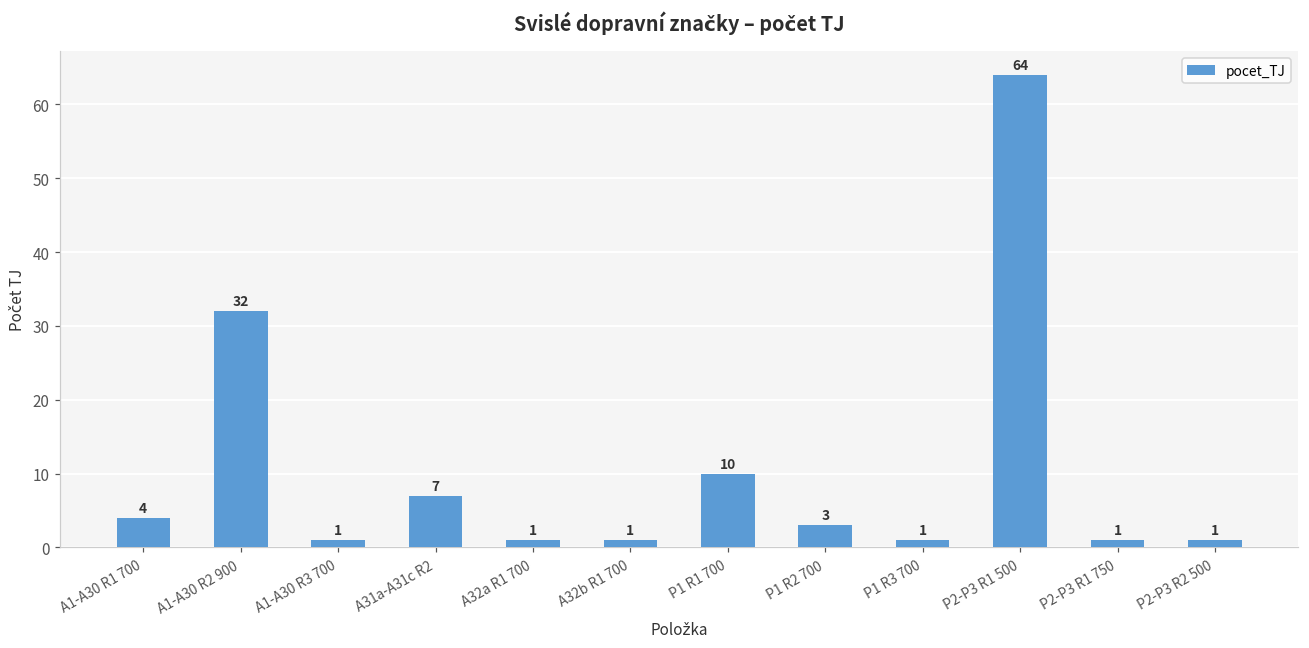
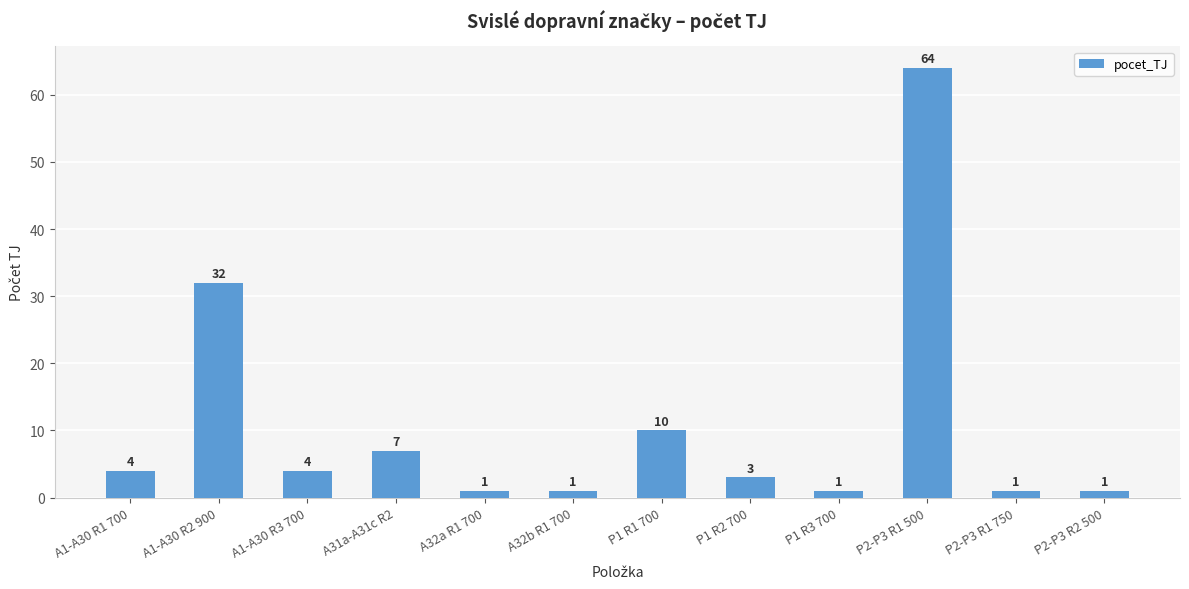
A1-A30 R3 700: 1 -> 4
